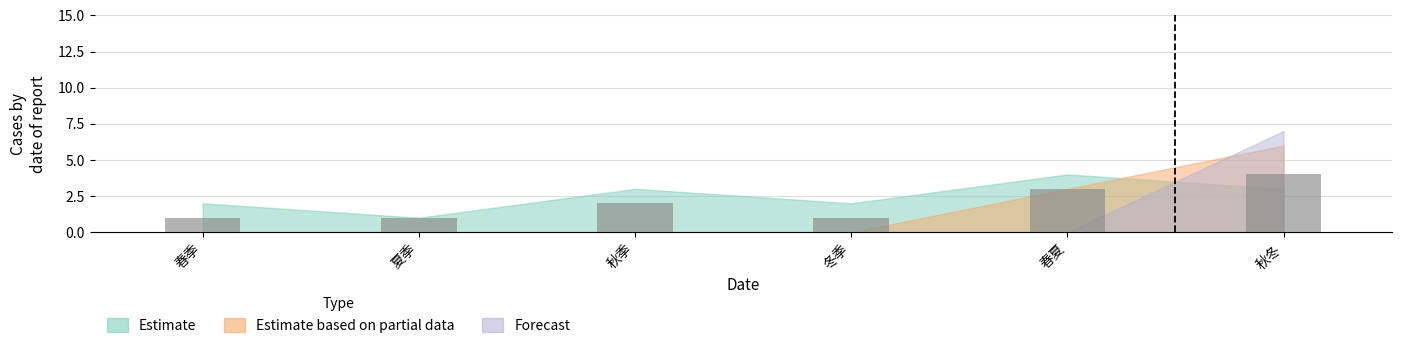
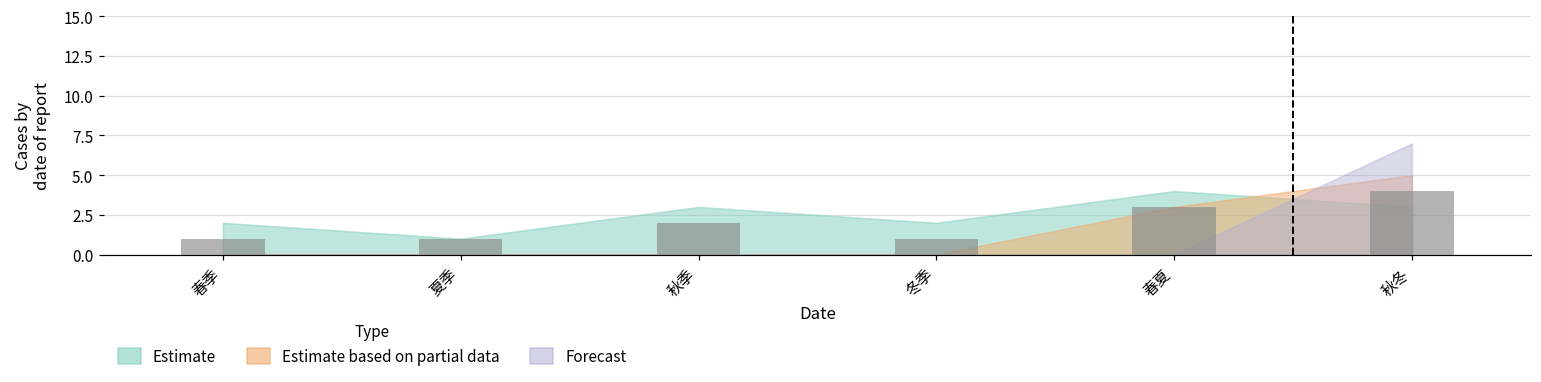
Estimate based on partial data, 秋冬: 6 -> 5
